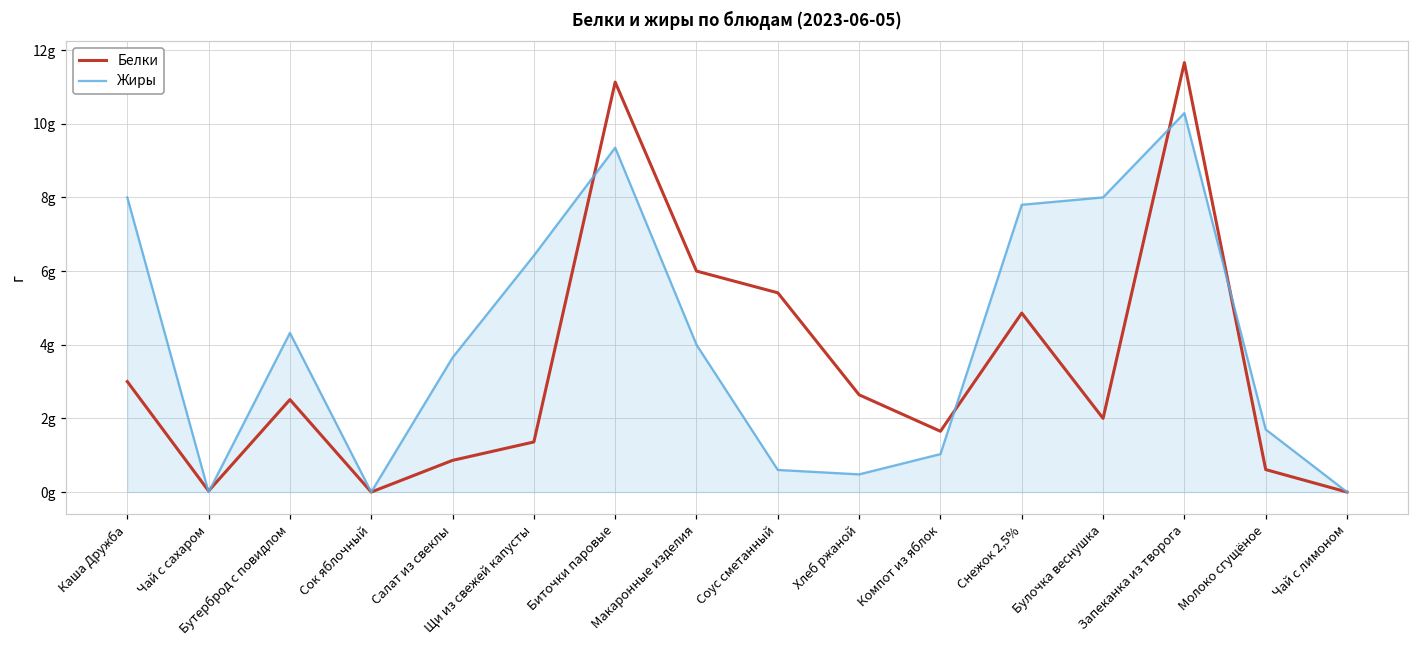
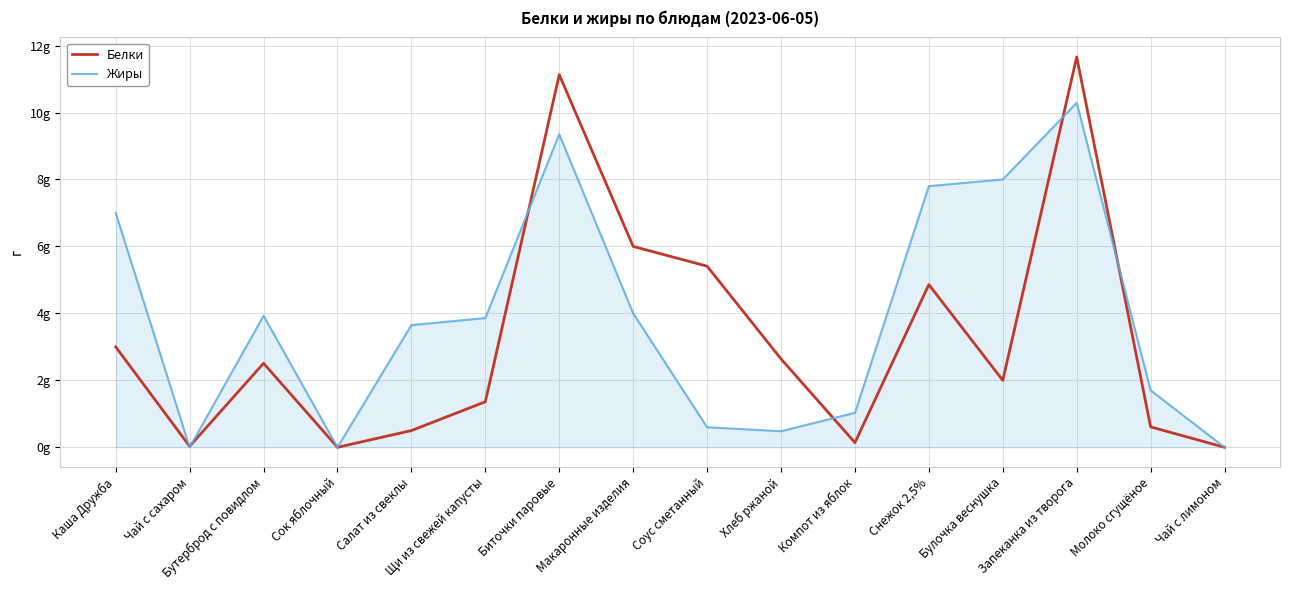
Жиры, Каша Дружба: 8g -> 7g
Жиры, Бутерброд с повидлом: 4.3g -> 3.9g
Белки, Салат из свеклы: 0.9g -> 0.5g
Жиры, Щи из свежей капусты: 6.4g -> 3.9g
Белки, Компот из яблок: 1.7g -> 0.1g
